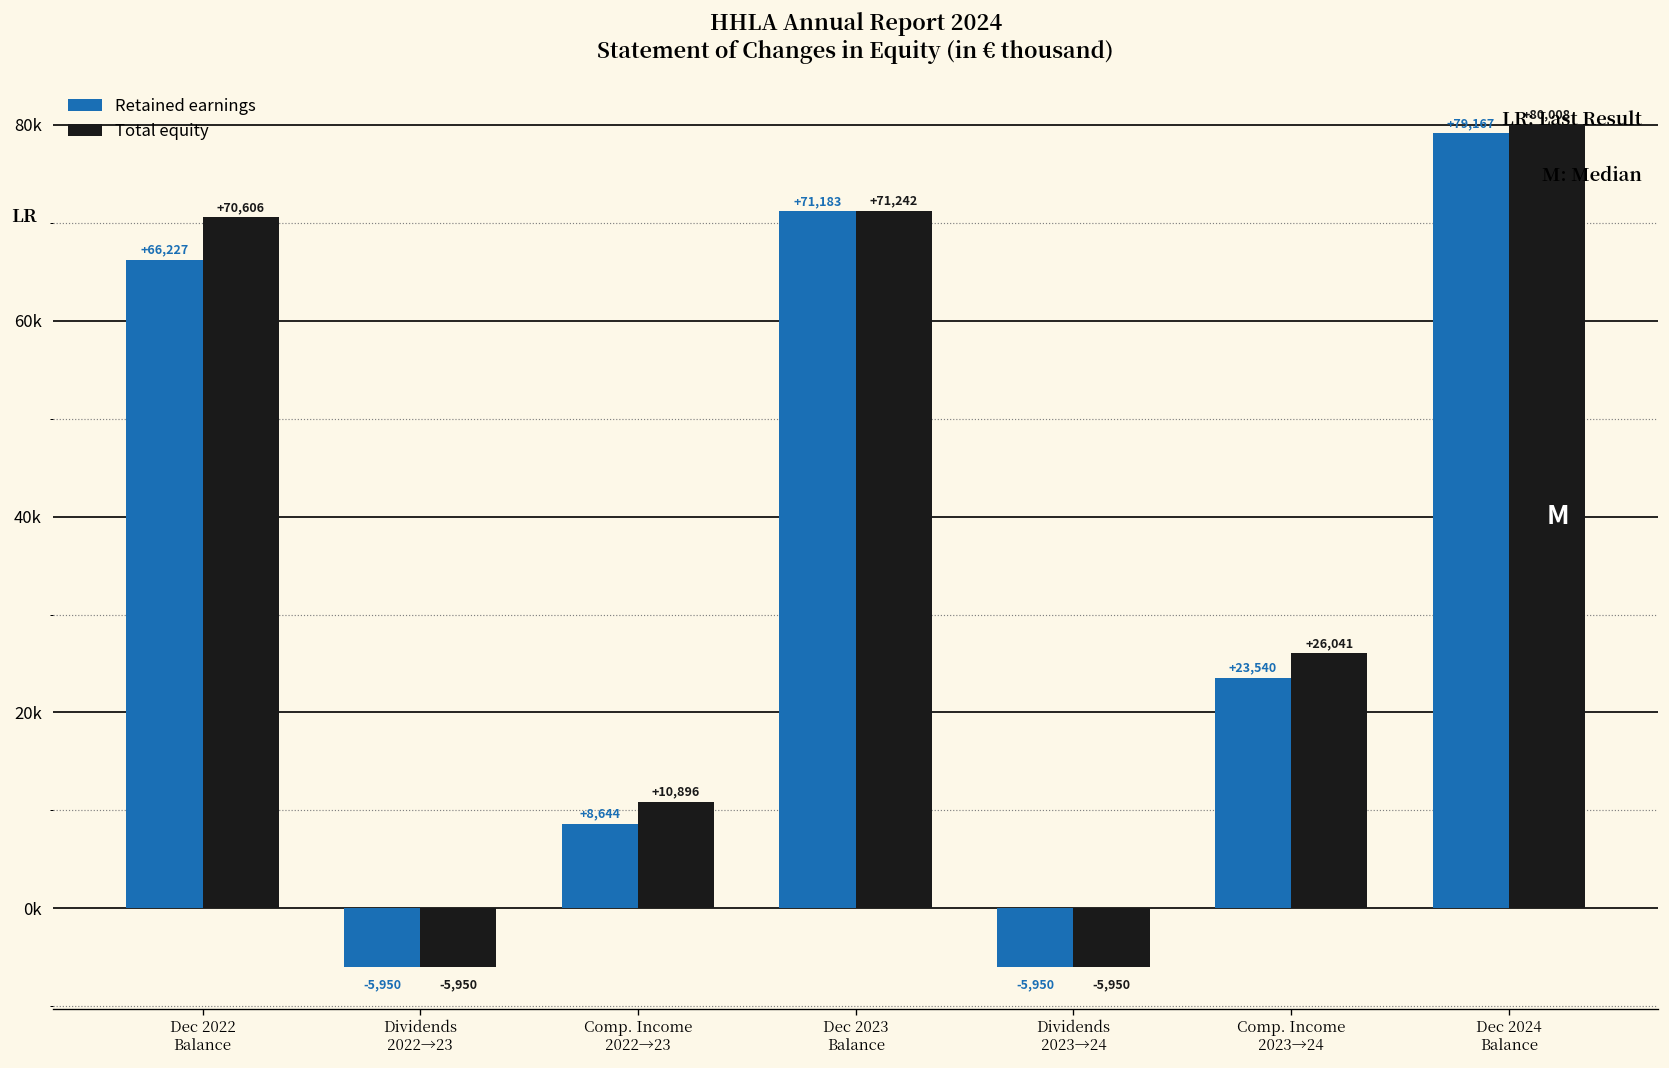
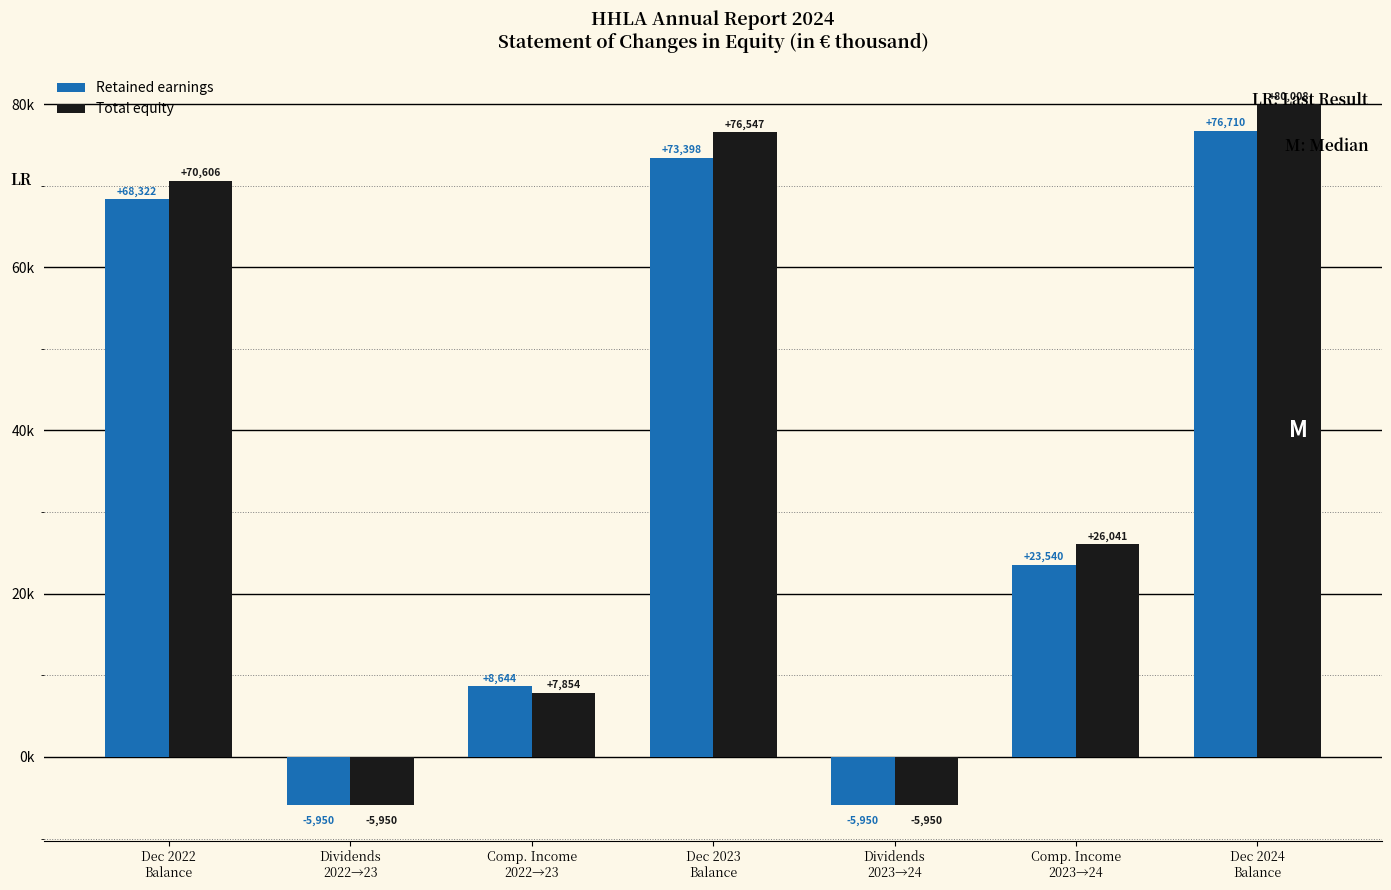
Retained earnings, Dec 2022 Balance: +66,227 -> +68,322
Total equity, Comp. Income 2022→23: +10,896 -> +7,854
Retained earnings, Dec 2023 Balance: +71,183 -> +73,398
Total equity, Dec 2023 Balance: +71,242 -> +76,547
Retained earnings, Dec 2024 Balance: +79,167 -> +76,710
